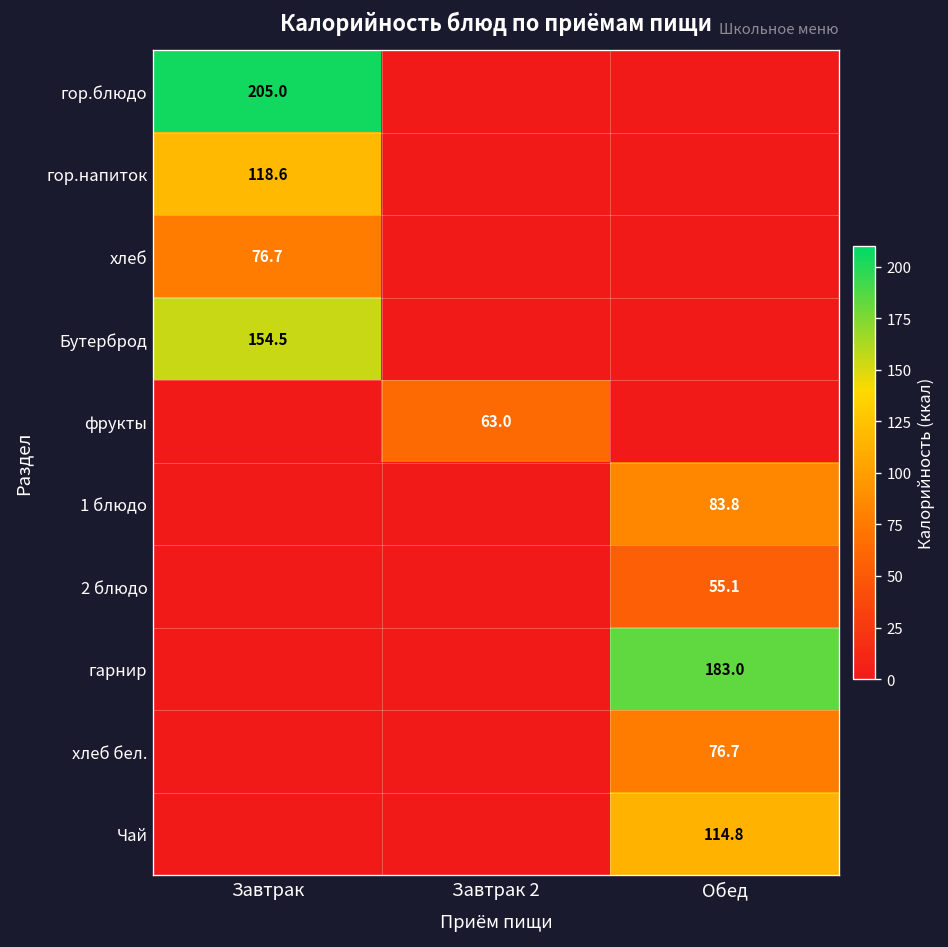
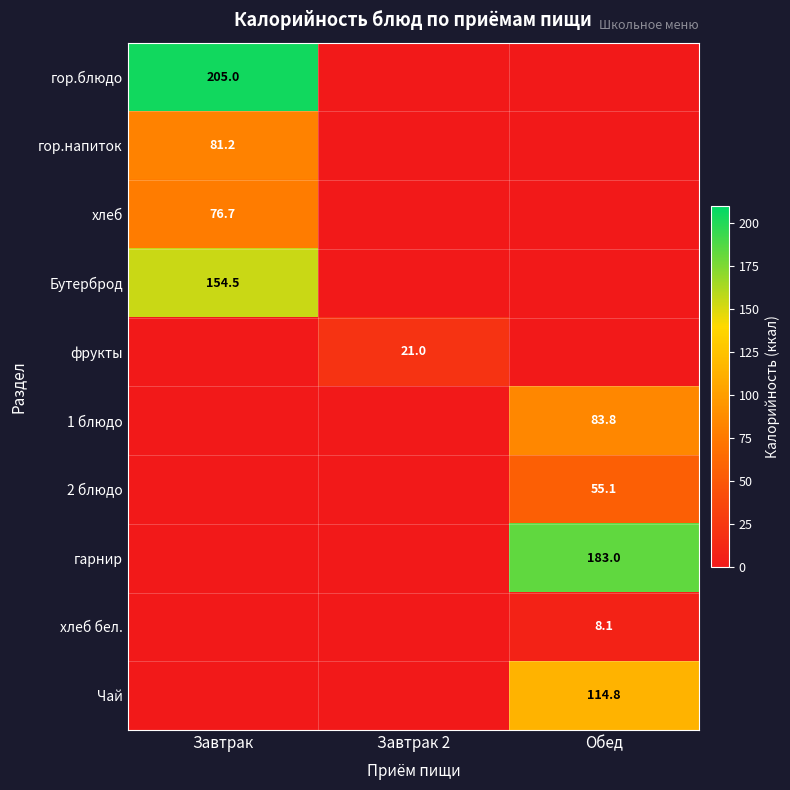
гор.напиток, Завтрак: 118.6 -> 81.2
фрукты, Завтрак 2: 63.0 -> 21.0
хлеб бел., Обед: 76.7 -> 8.1
